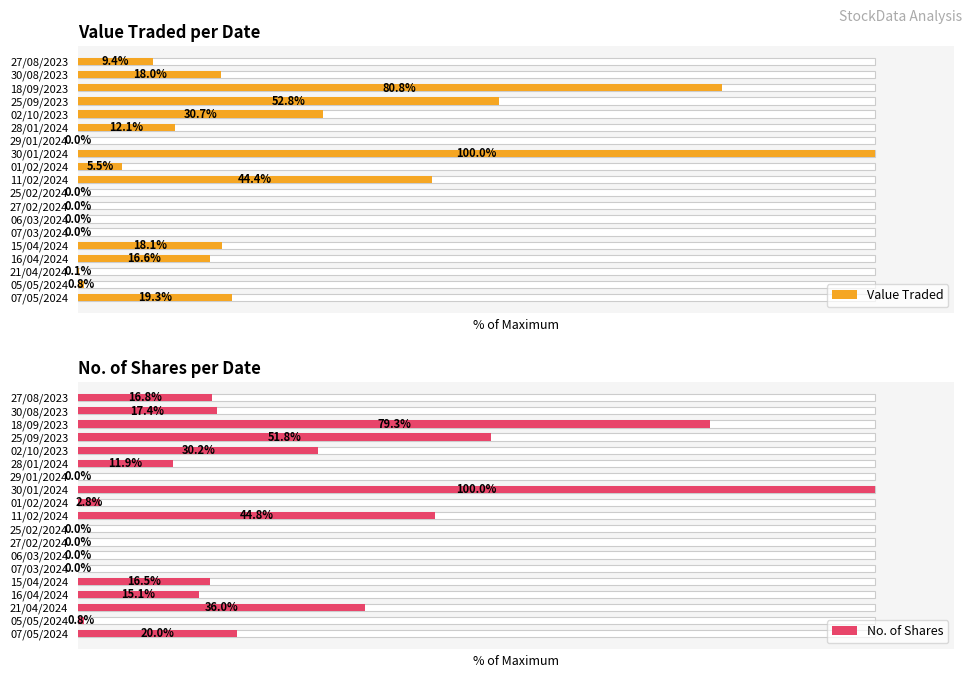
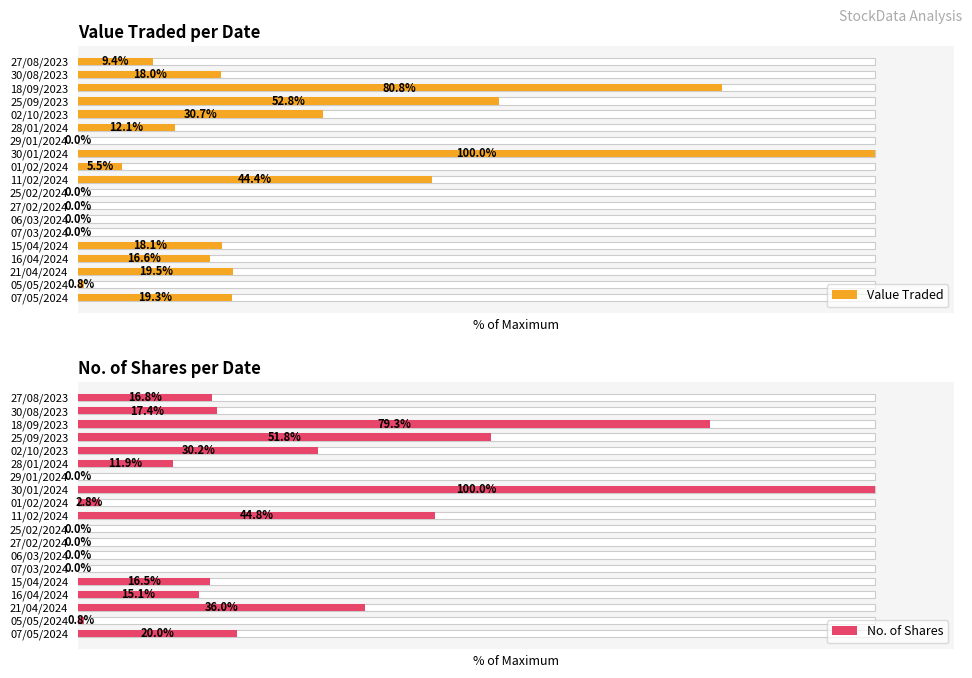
Value Traded per Date, Value Traded, 21/04/2024: 0.1% -> 19.5%
